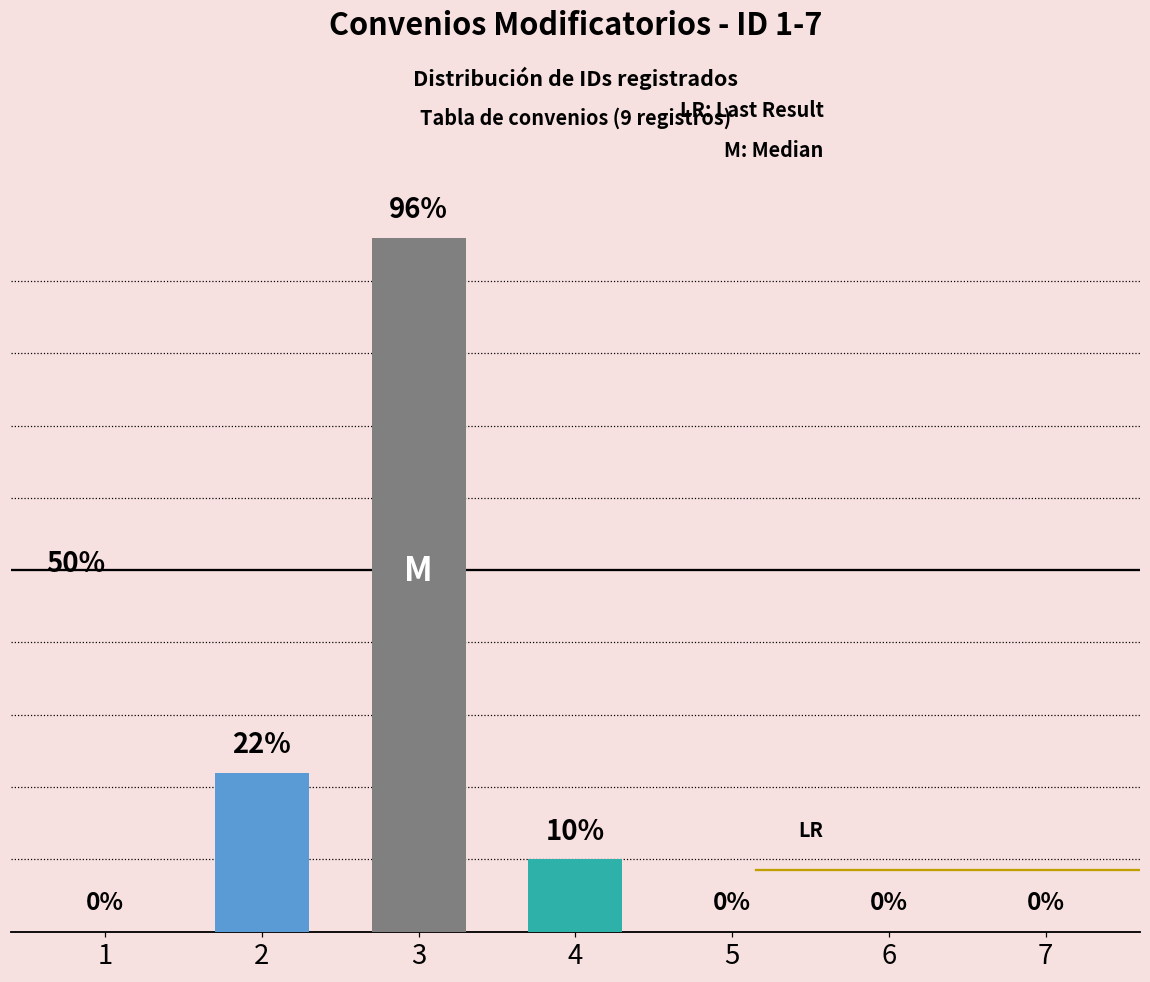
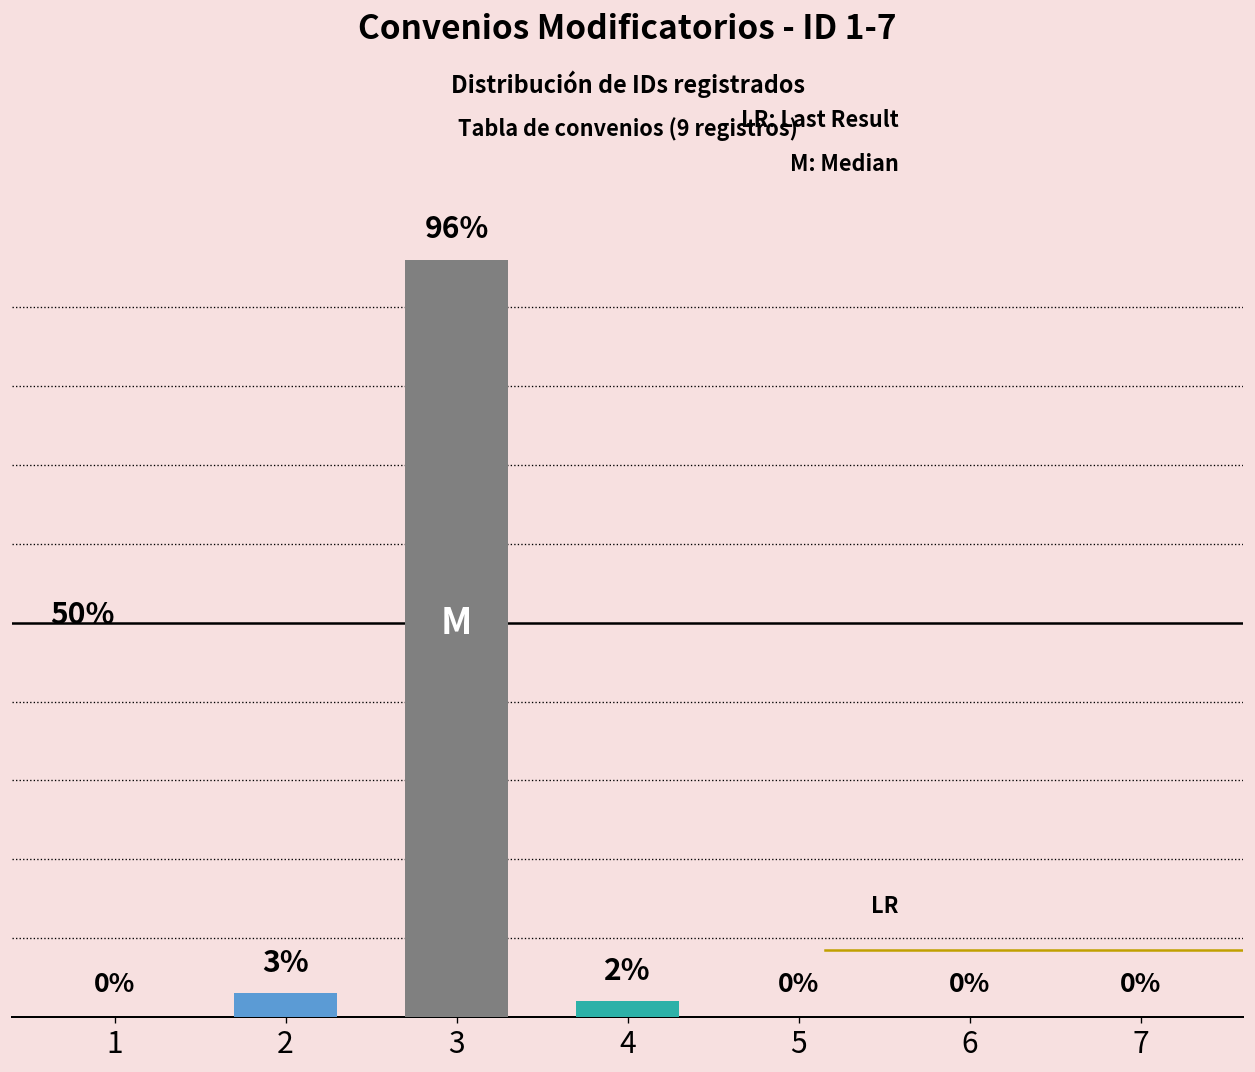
2: 22% -> 3%
4: 10% -> 2%
